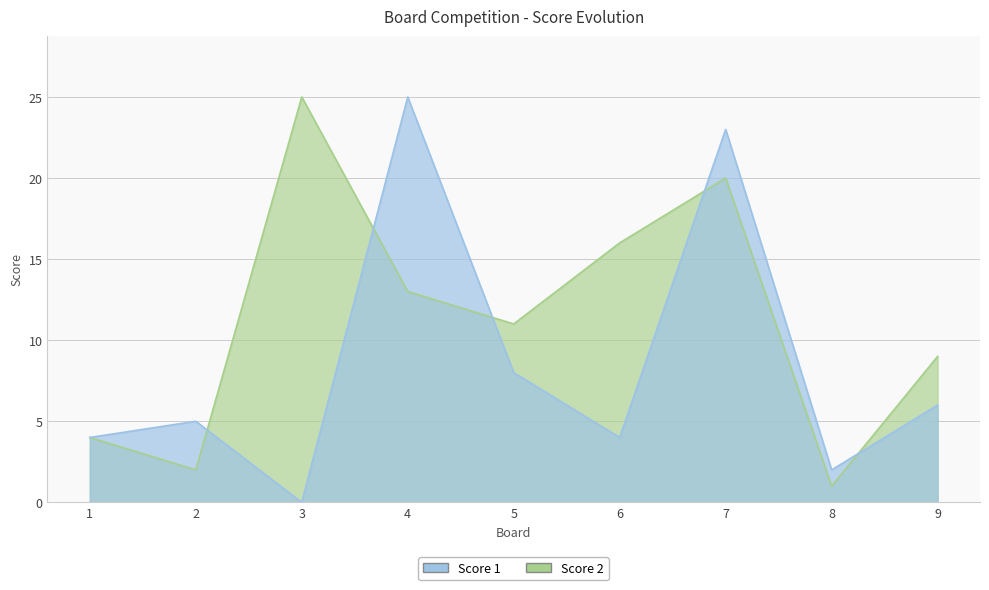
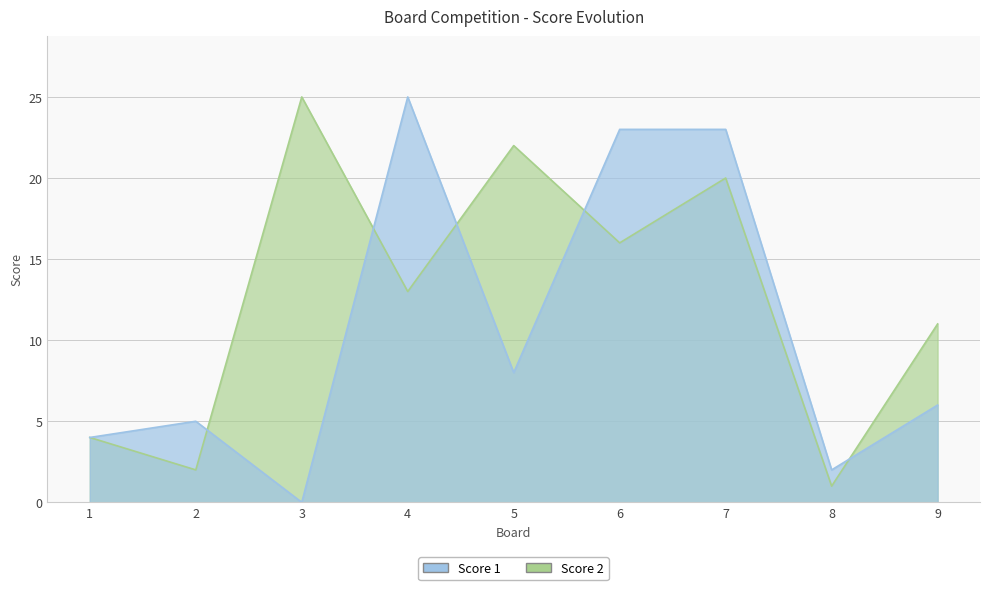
Score 2, 5: 11 -> 22
Score 1, 6: 4 -> 23
Score 2, 9: 9 -> 11
